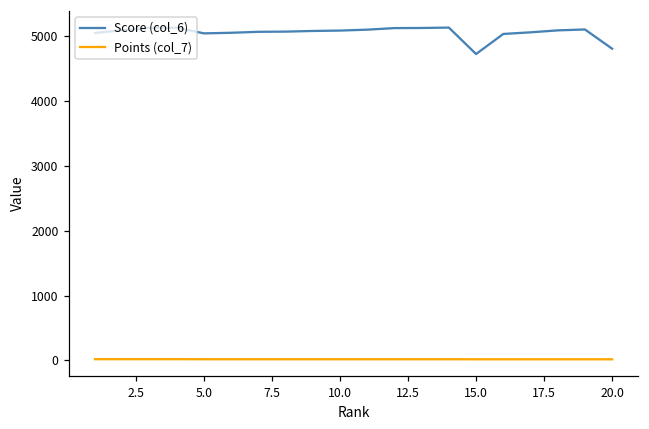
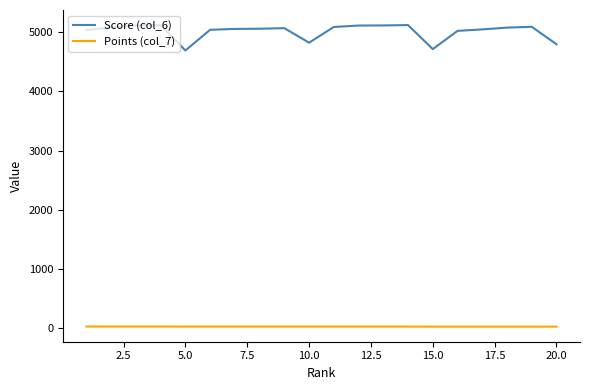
Score (col_6), 5.0: 5000 -> 4700
Score (col_6), 10.0: 5100 -> 4800
